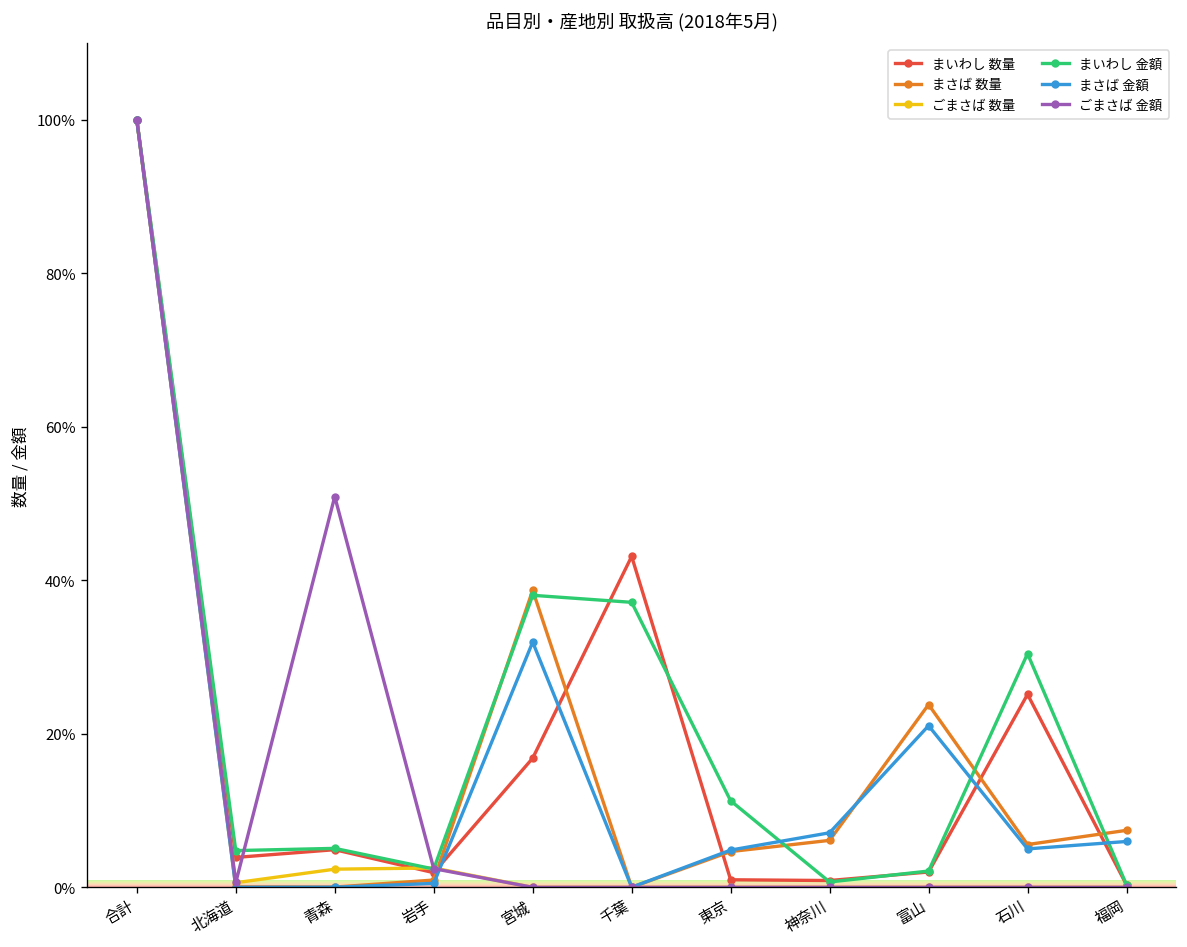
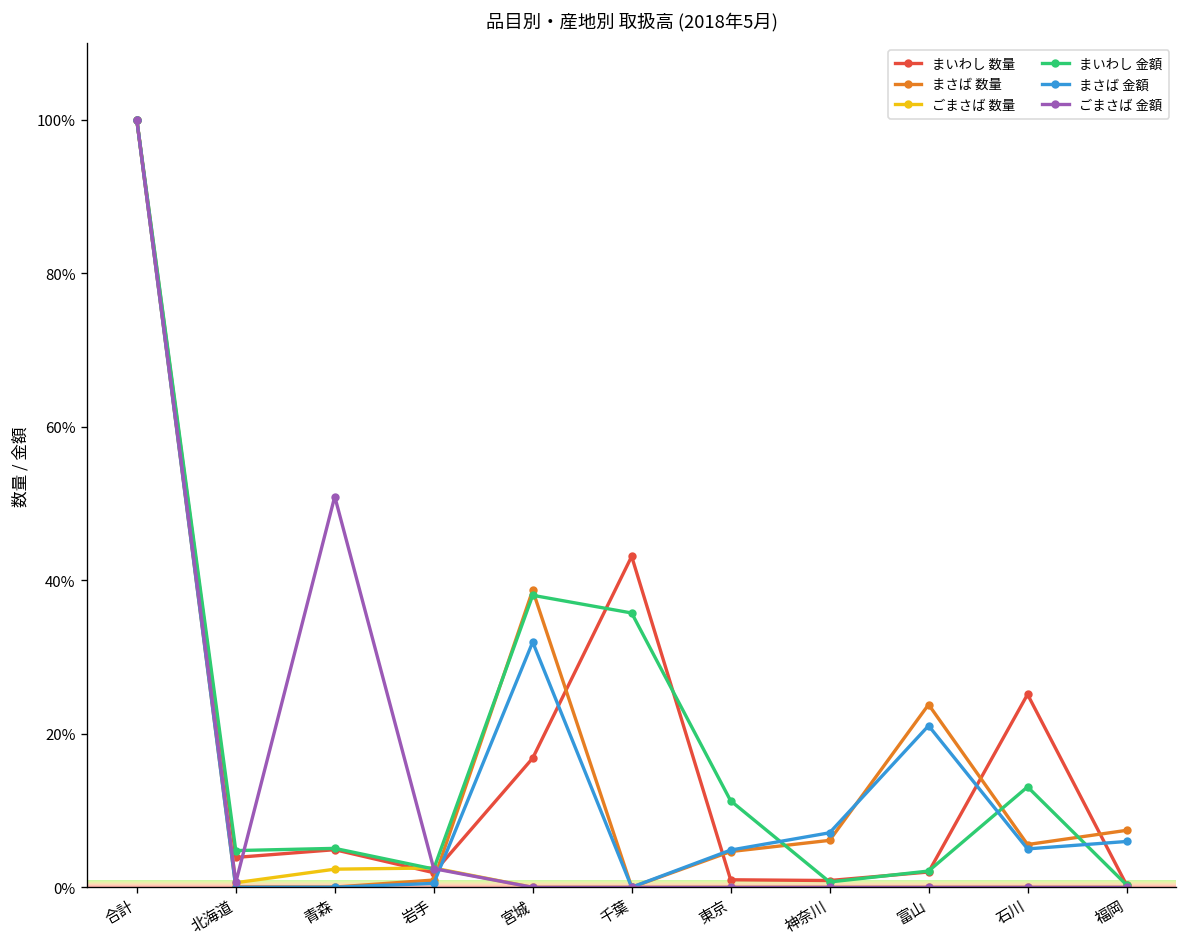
まいわし 金額, 千葉: 37% -> 36%
まいわし 金額, 石川: 30% -> 13%
